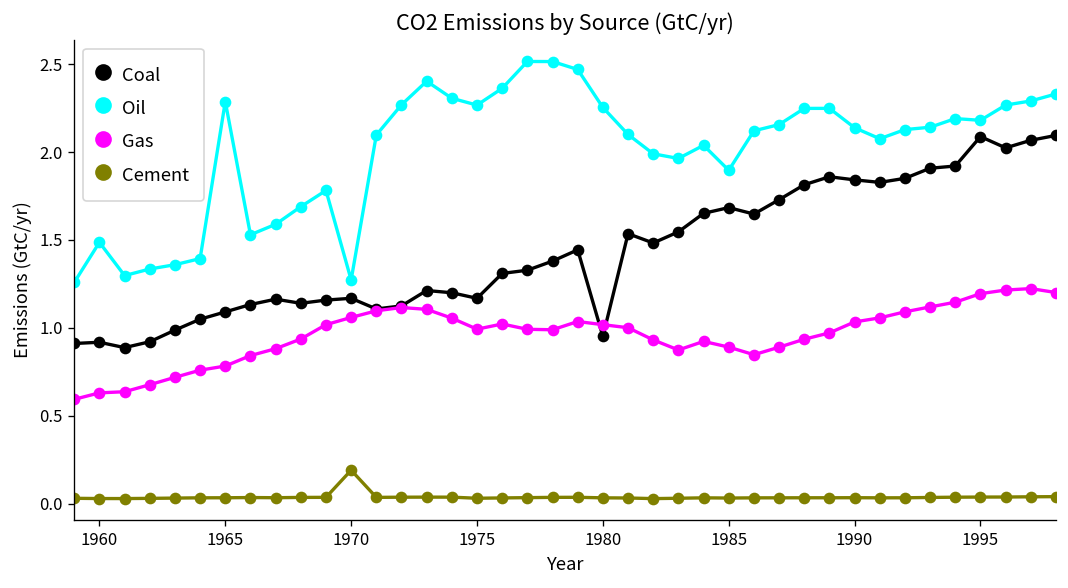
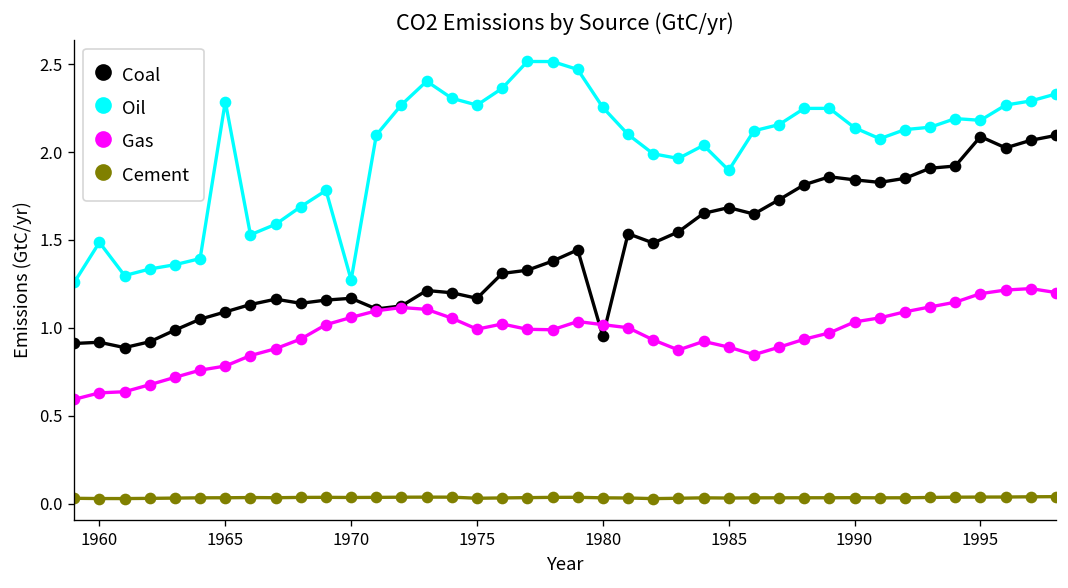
Cement, 1970: 0.19 -> 0.03
